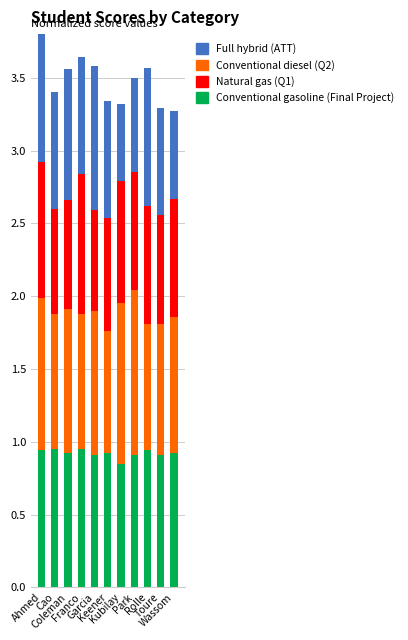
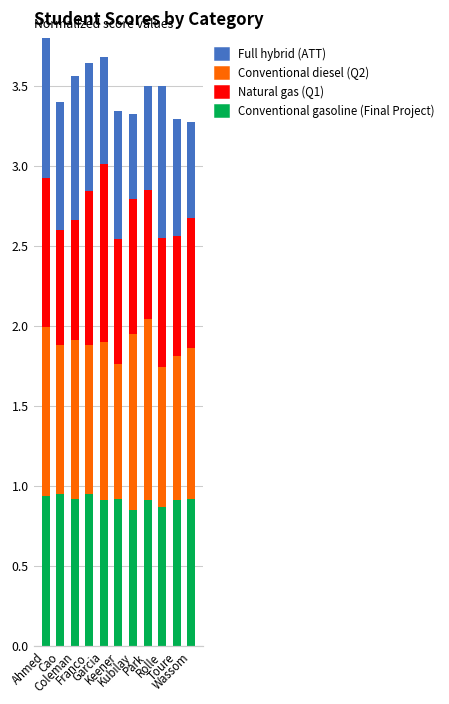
Natural gas (Q1), Garcia: 0.69 -> 1.11
Full hybrid (ATT), Garcia: 0.99 -> 0.67
Conventional gasoline (Final Project), Rolle: 0.94 -> 0.87
